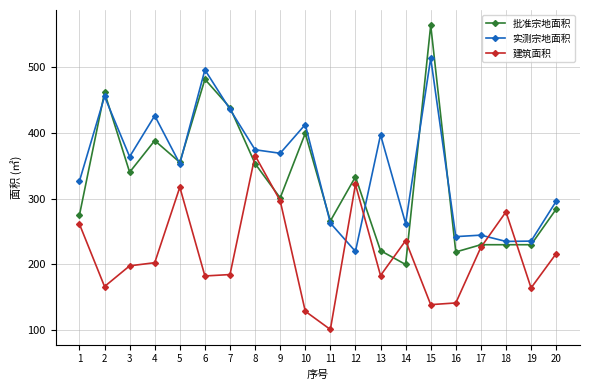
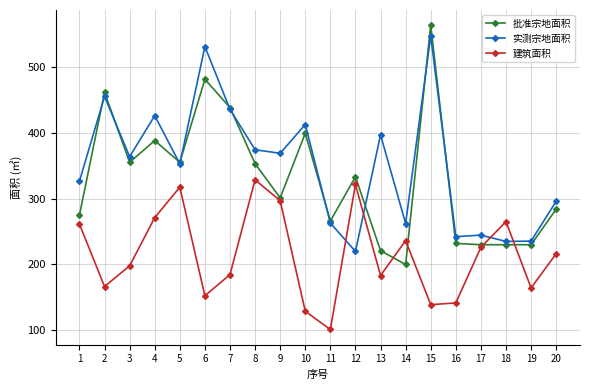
批准宗地面积, 3: 340 -> 360
建筑面积, 4: 200 -> 270
实测宗地面积, 6: 500 -> 530
建筑面积, 6: 180 -> 150
建筑面积, 8: 370 -> 330
实测宗地面积, 15: 510 -> 550
批准宗地面积, 16: 220 -> 230
建筑面积, 18: 280 -> 270
